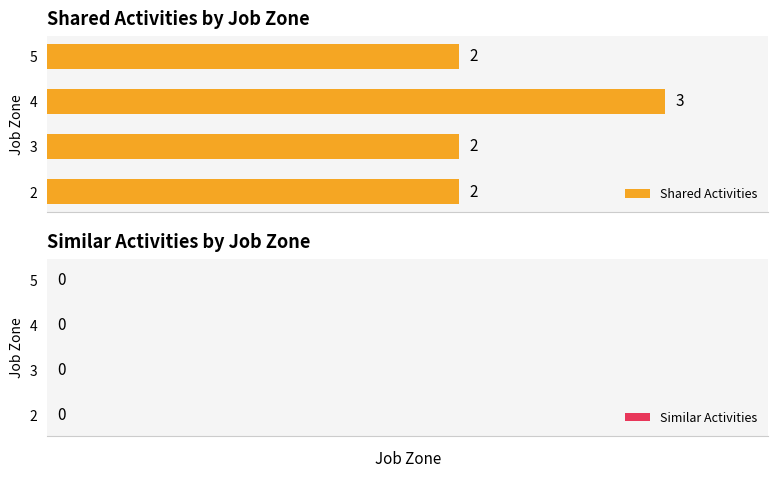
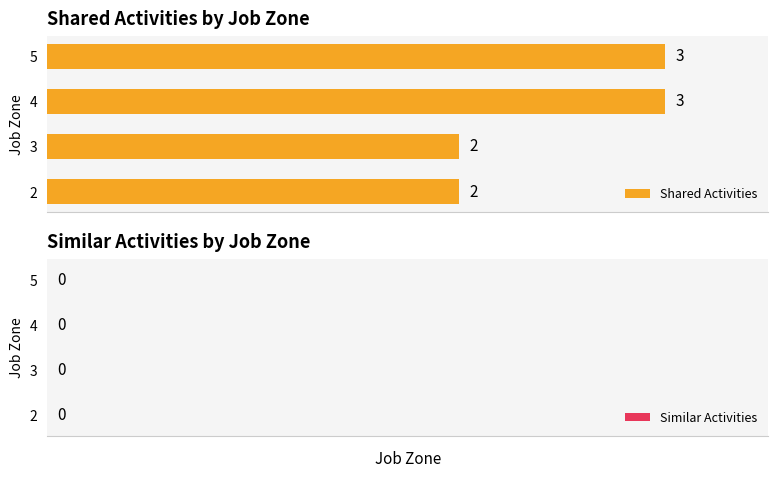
Shared Activities by Job Zone, 5: 2 -> 3
